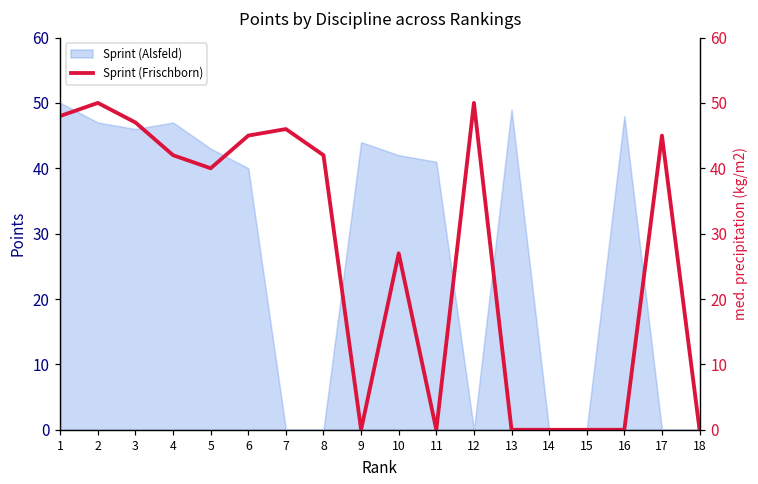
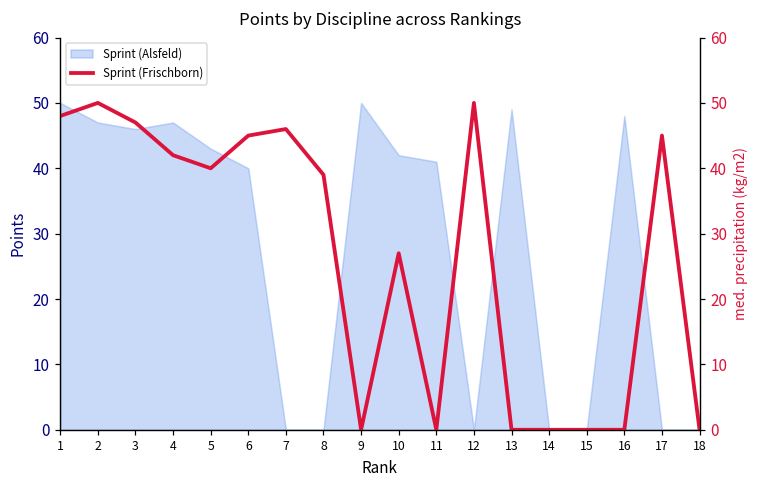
Sprint (Alsfeld), 9: 44 -> 50
Sprint (Frischborn), 8: 42 -> 39
